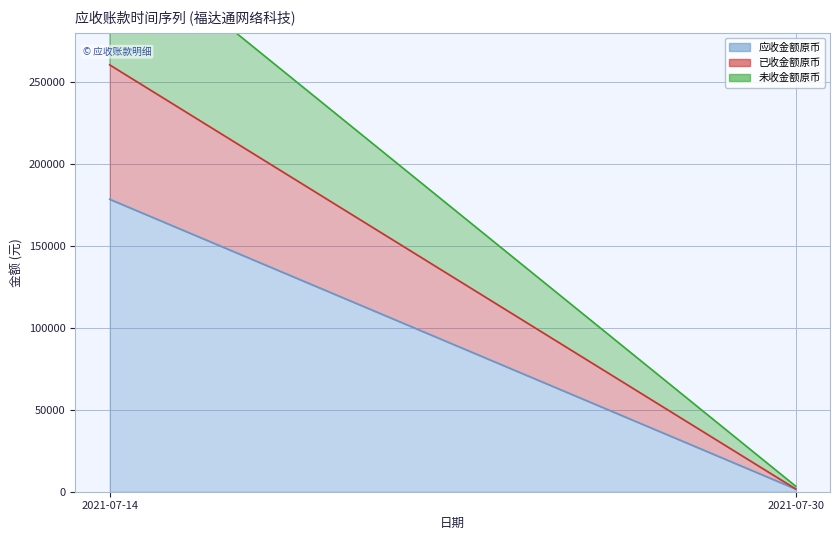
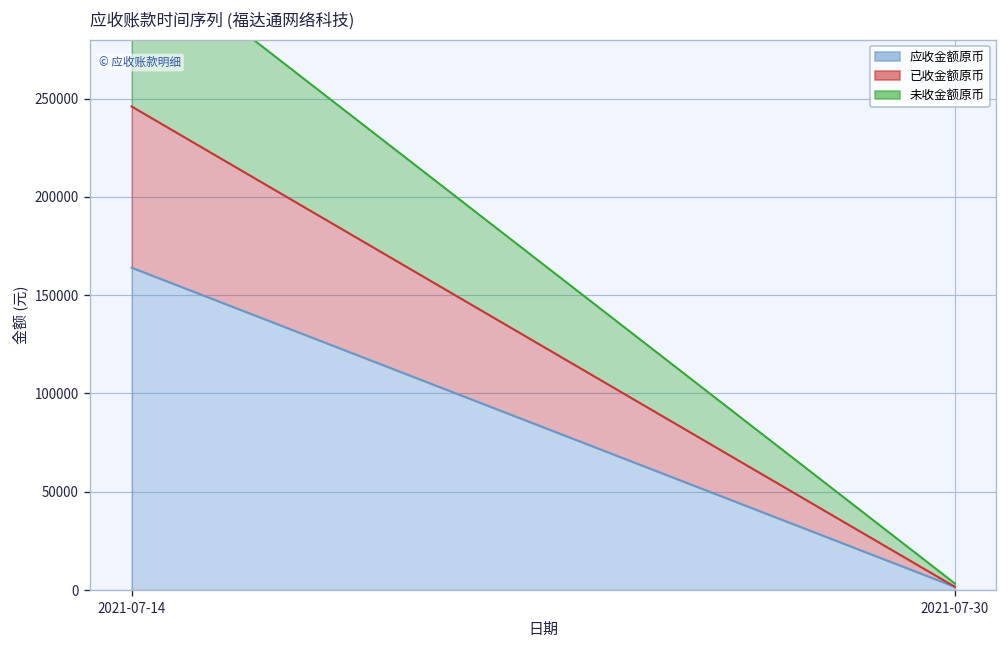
应收金额原币, 2021-07-14: 179000 -> 164000
